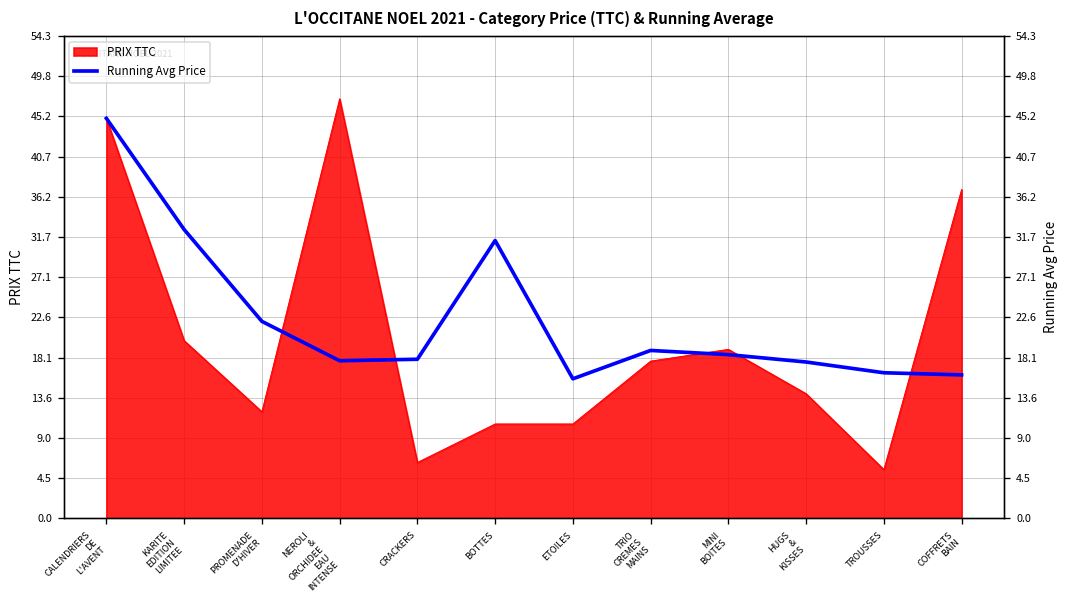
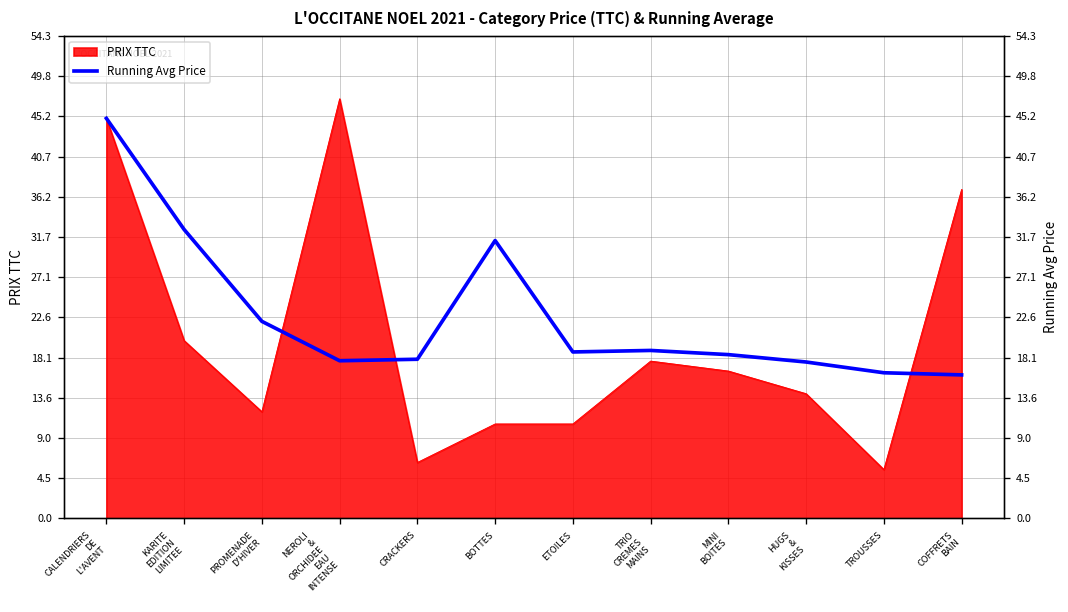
Running Avg Price, ETOILES: 16 -> 19
PRIX TTC, MINI BOITES: 19 -> 17
